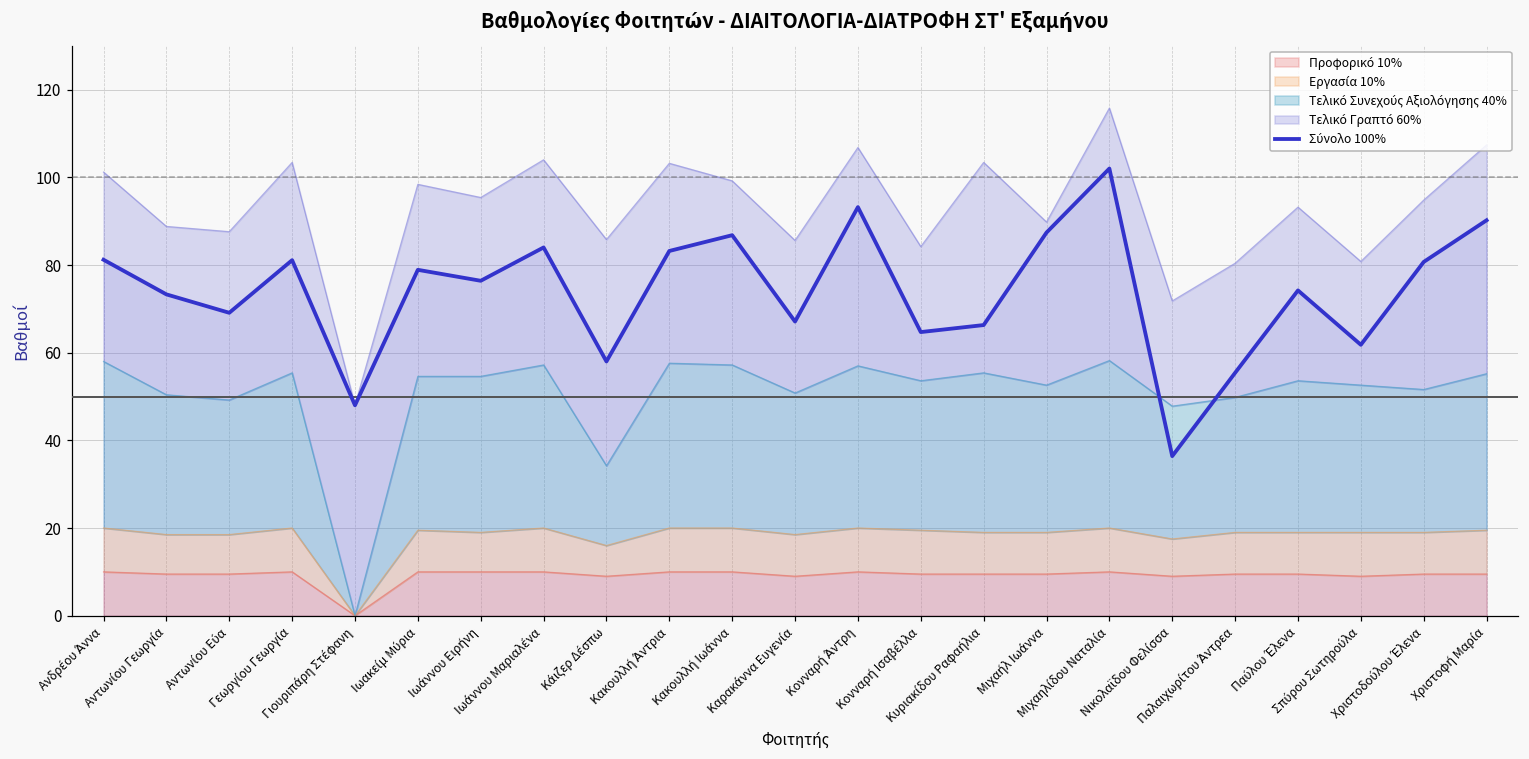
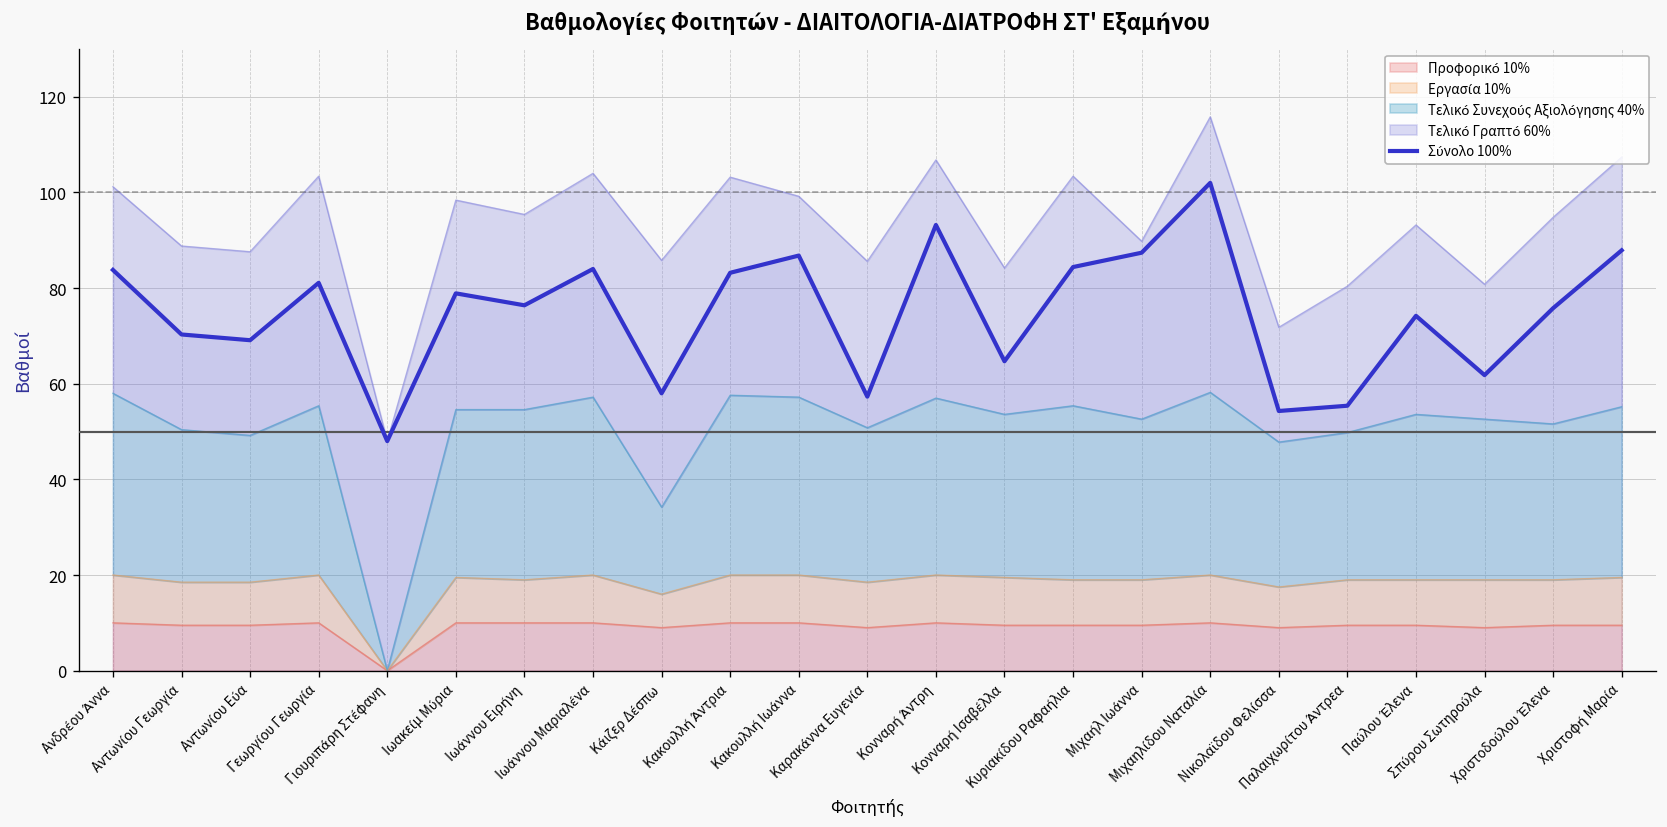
Σύνολο 100%, Ανδρέου Άννα: 81 -> 84
Σύνολο 100%, Αντωνίου Γεωργία: 73 -> 70
Σύνολο 100%, Καρακάννα Ευγενία: 67 -> 57
Σύνολο 100%, Κυριακίδου Ραφαήλια: 66 -> 84
Σύνολο 100%, Νικολαϊδου Φελίσσα: 36 -> 54
Σύνολο 100%, Χριστοδούλου Έλενα: 81 -> 76
Σύνολο 100%, Χριστοφή Μαρία: 90 -> 88
